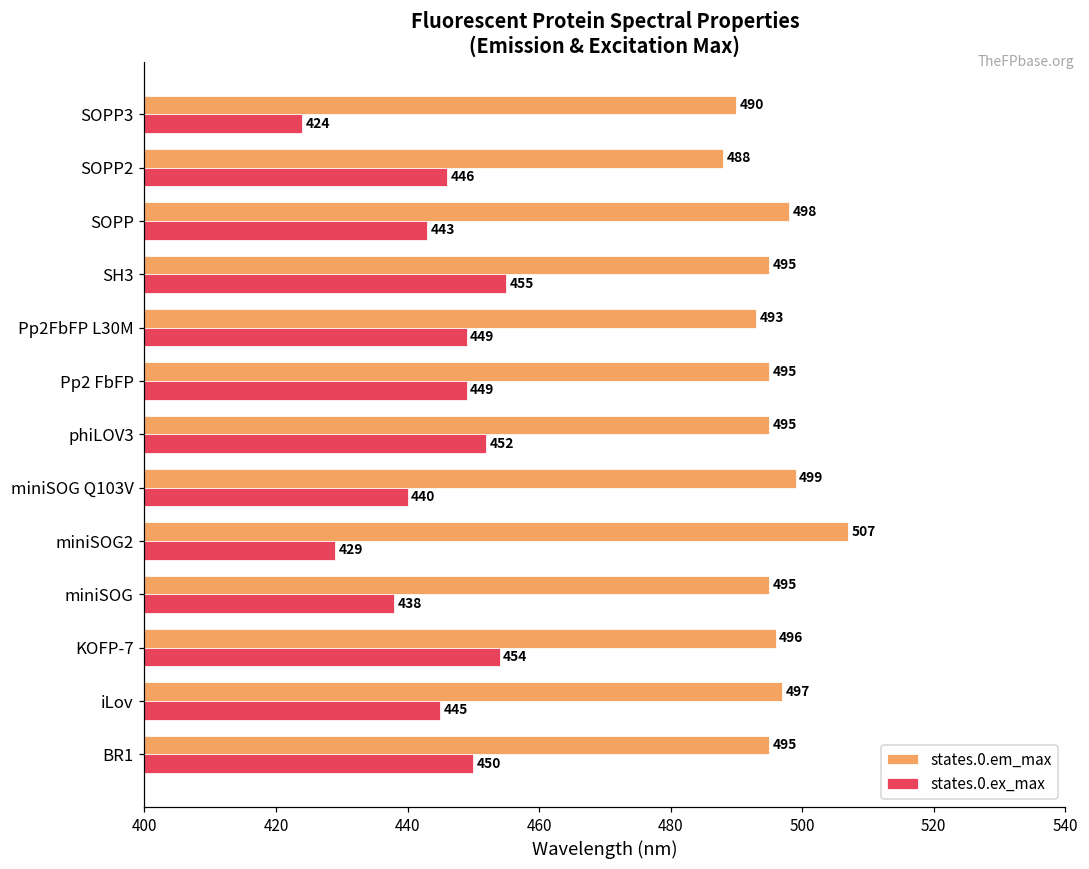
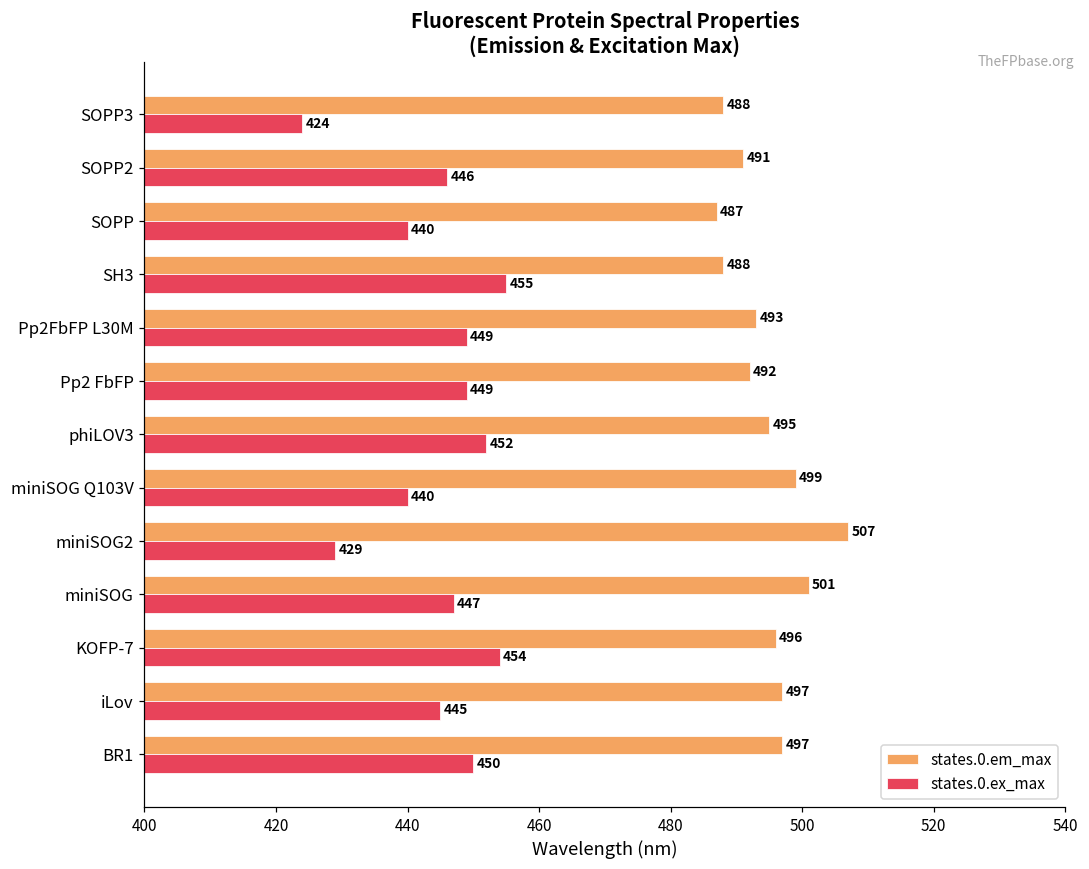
states.0.em_max, SOPP3: 490 -> 488
states.0.em_max, SOPP2: 488 -> 491
states.0.em_max, SOPP: 498 -> 487
states.0.ex_max, SOPP: 443 -> 440
states.0.em_max, SH3: 495 -> 488
states.0.em_max, Pp2 FbFP: 495 -> 492
states.0.em_max, miniSOG: 495 -> 501
states.0.ex_max, miniSOG: 438 -> 447
states.0.em_max, BR1: 495 -> 497
